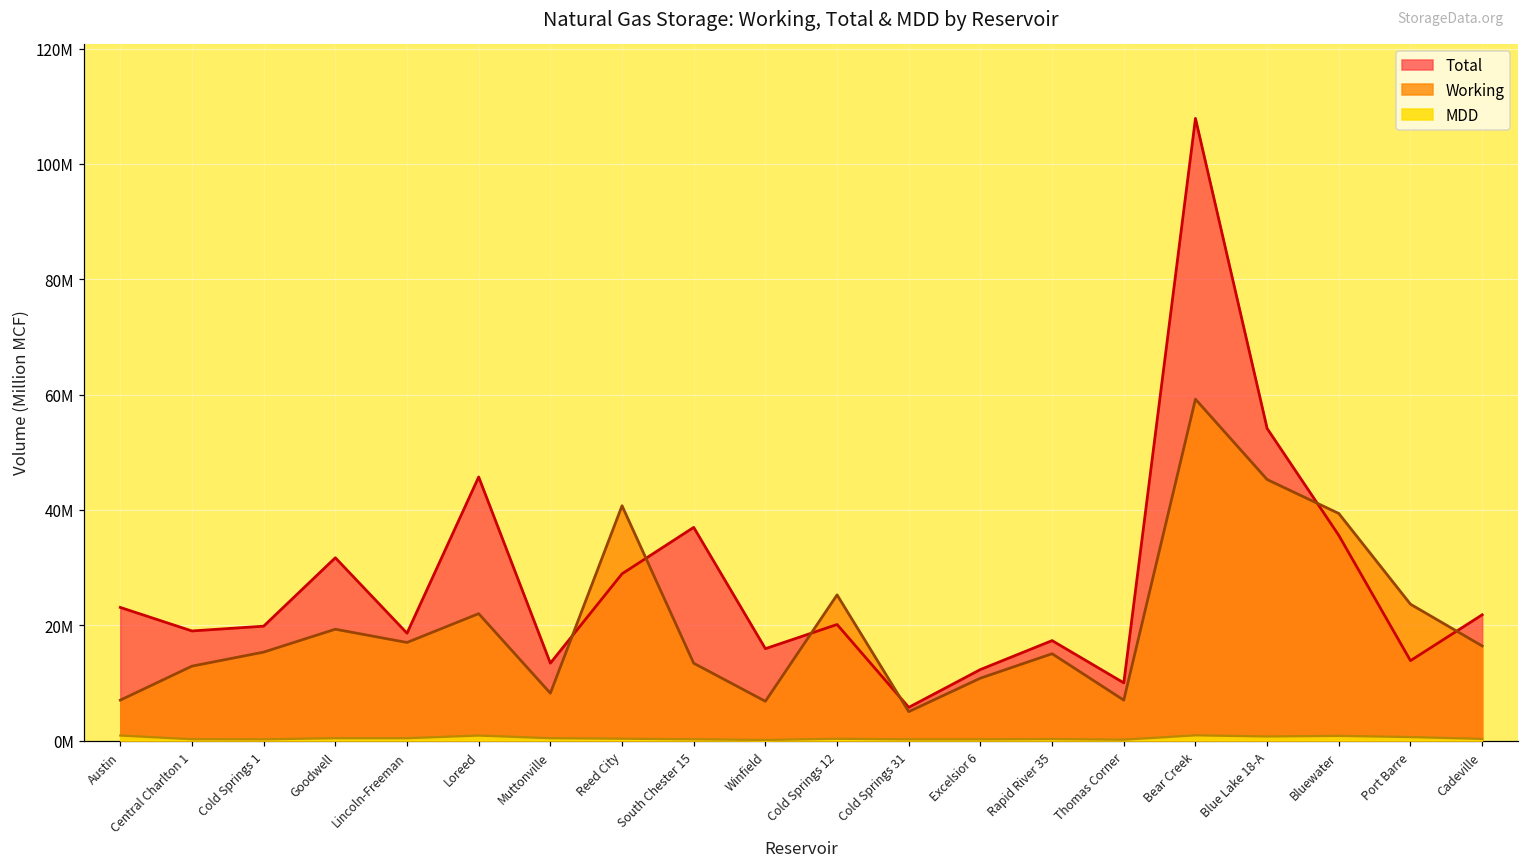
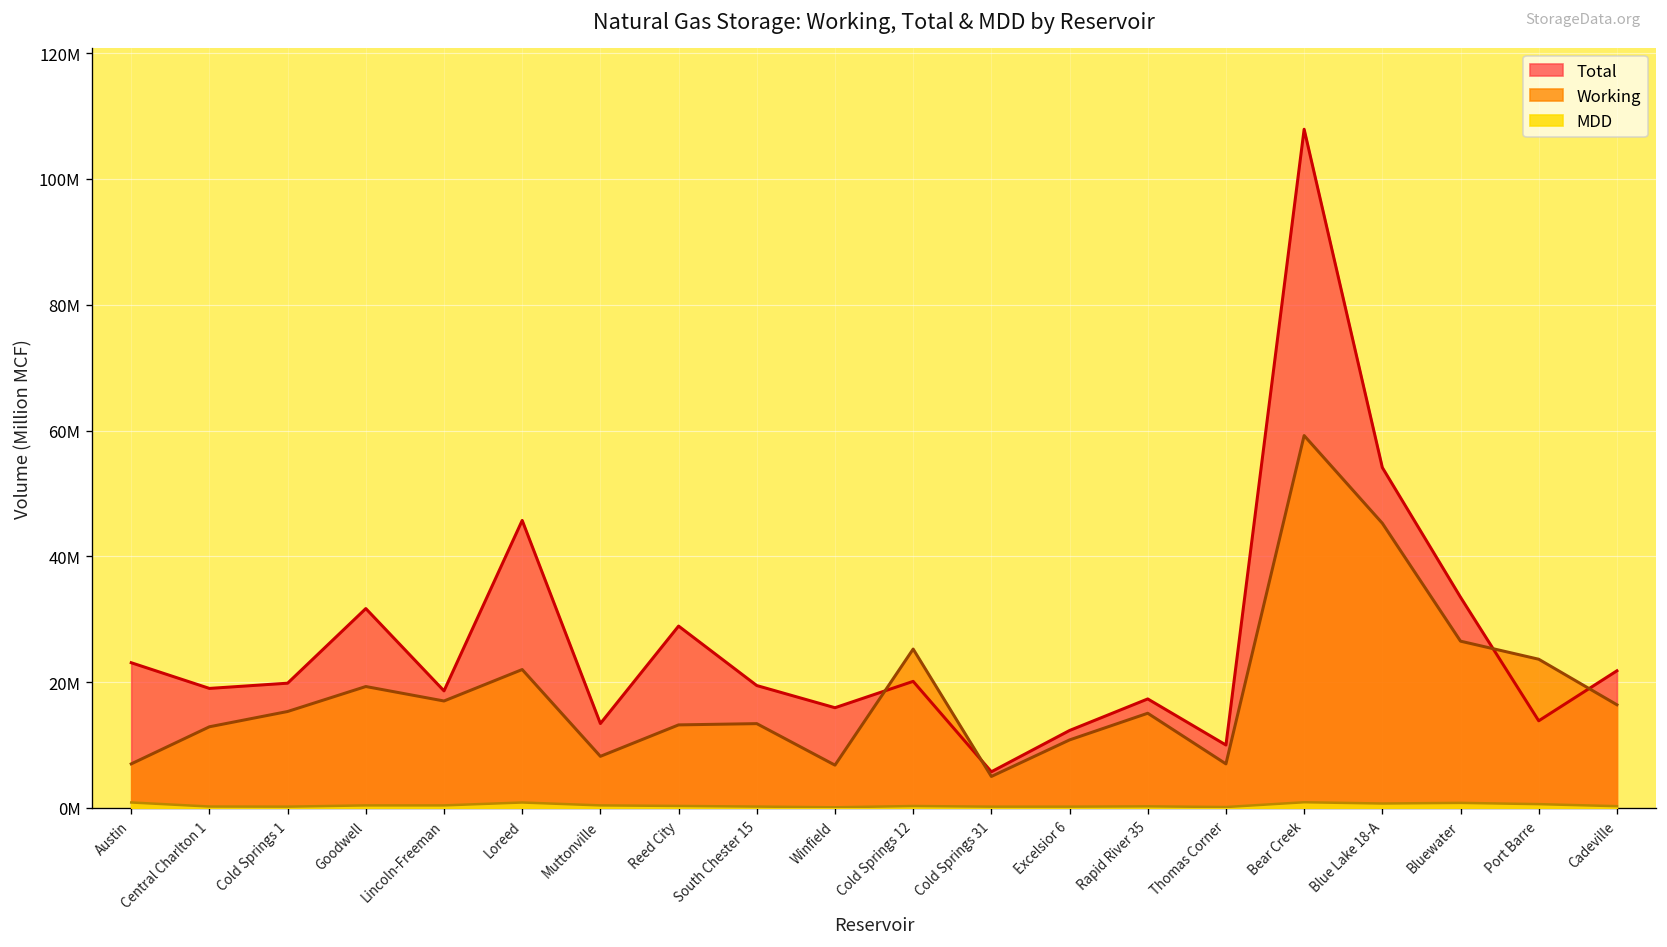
Working, Reed City: 41000000 -> 13000000
Total, South Chester 15: 37000000 -> 19000000
Total, Bluewater: 36000000 -> 34000000
Working, Bluewater: 39000000 -> 27000000
